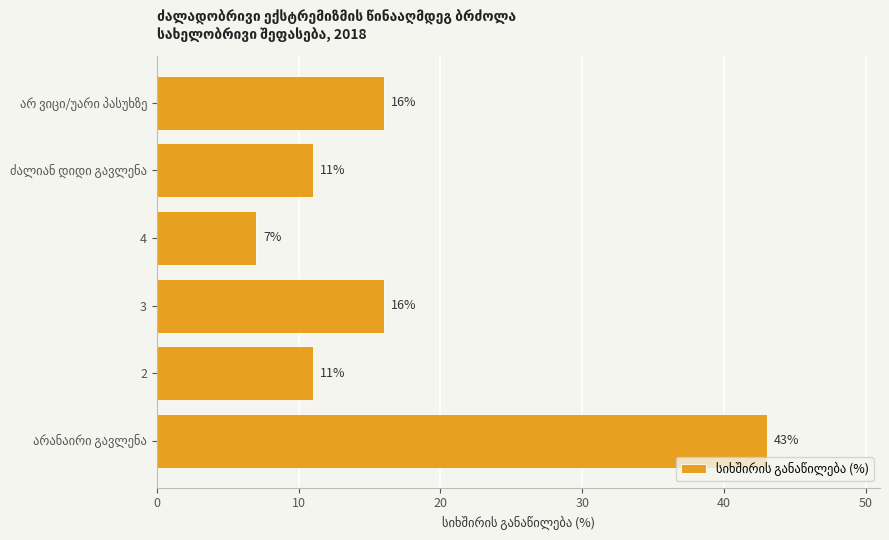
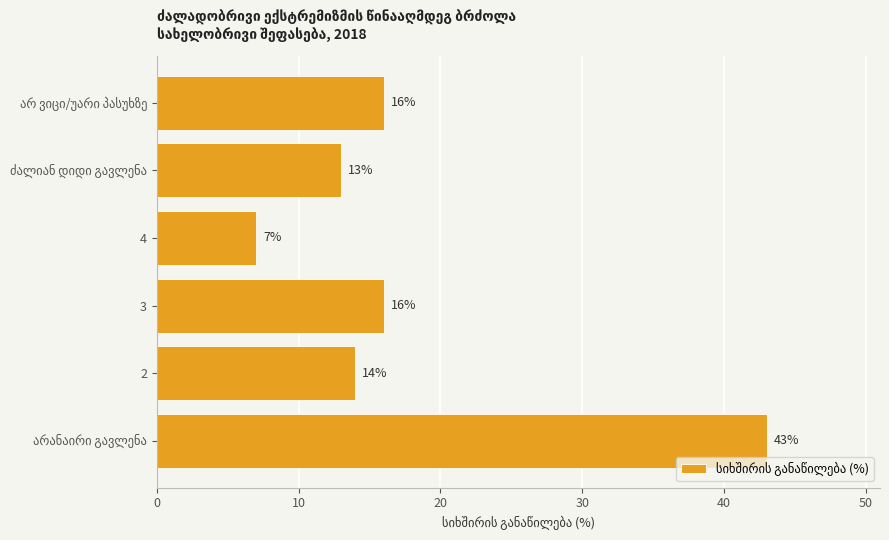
ძალიან დიდი გავლენა: 11% -> 13%
2: 11% -> 14%
